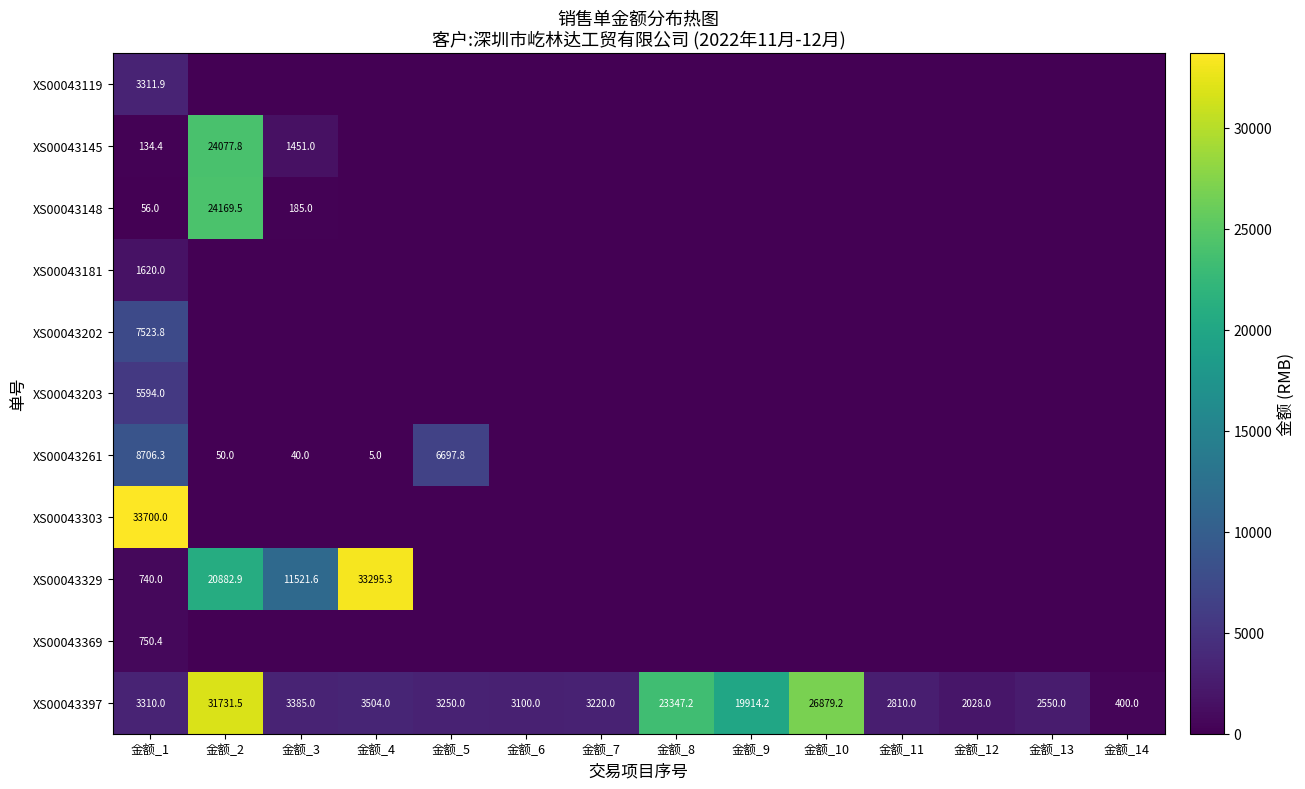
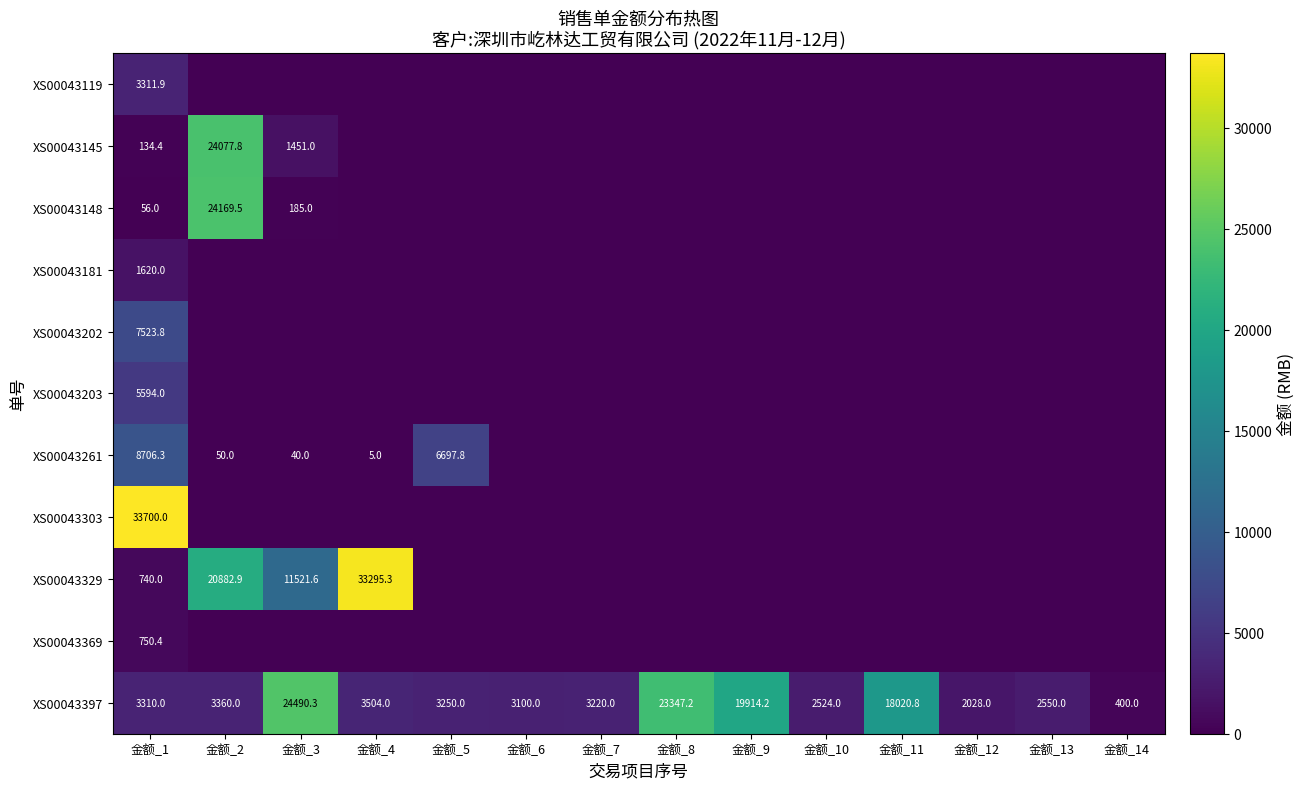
XS00043397, 金额_2: 31731.5 -> 3360.0
XS00043397, 金额_3: 3385.0 -> 24490.3
XS00043397, 金额_10: 26879.2 -> 2524.0
XS00043397, 金额_11: 2810.0 -> 18020.8
